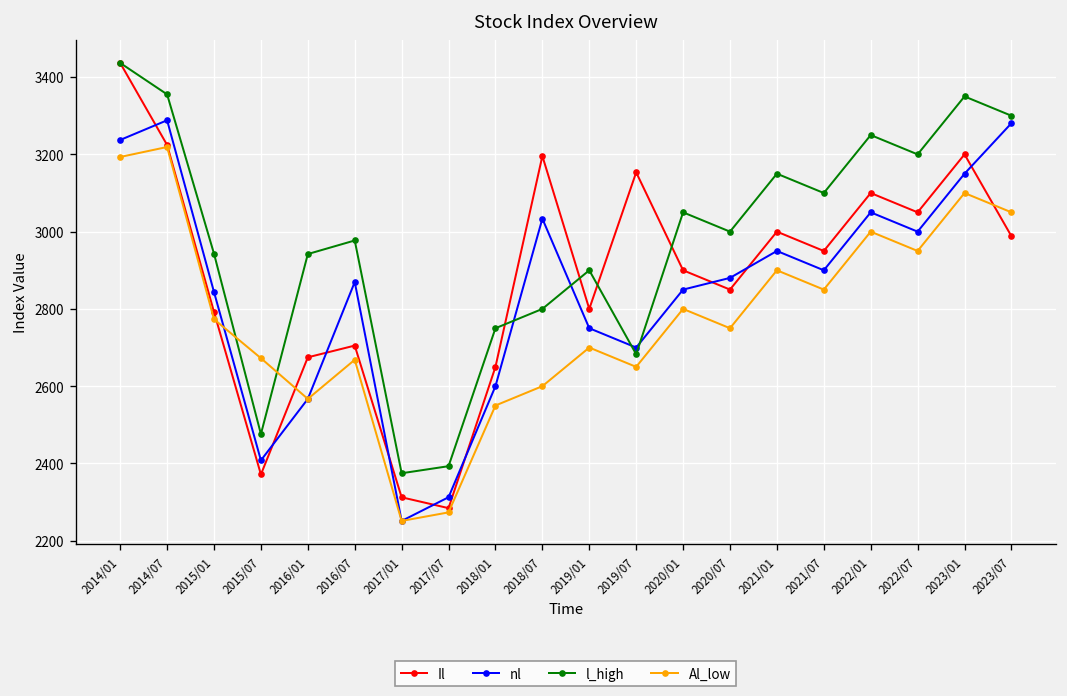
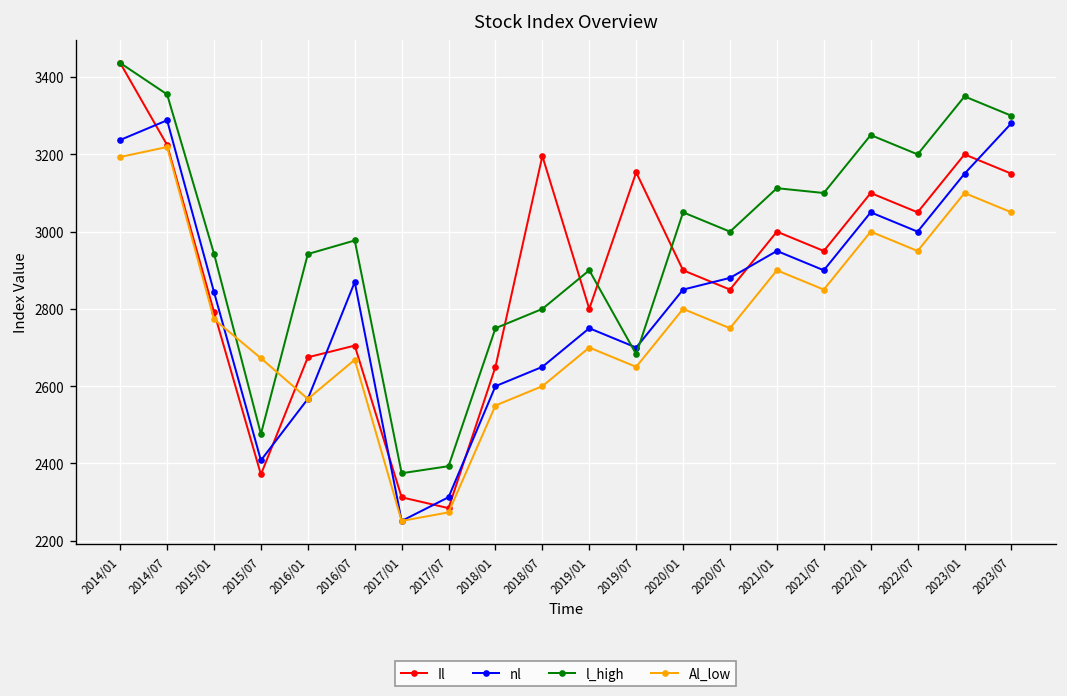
nl, 2018/07: 3030 -> 2650
l_high, 2021/01: 3150 -> 3110
Il, 2023/07: 2990 -> 3150
